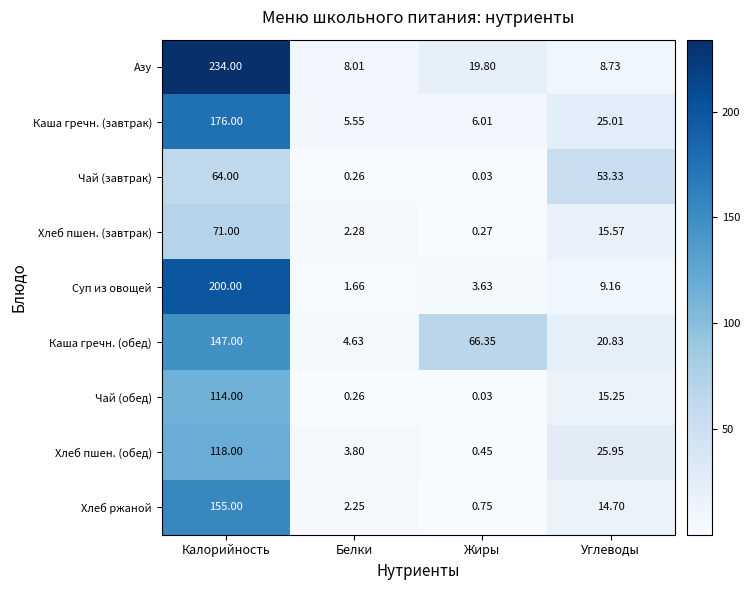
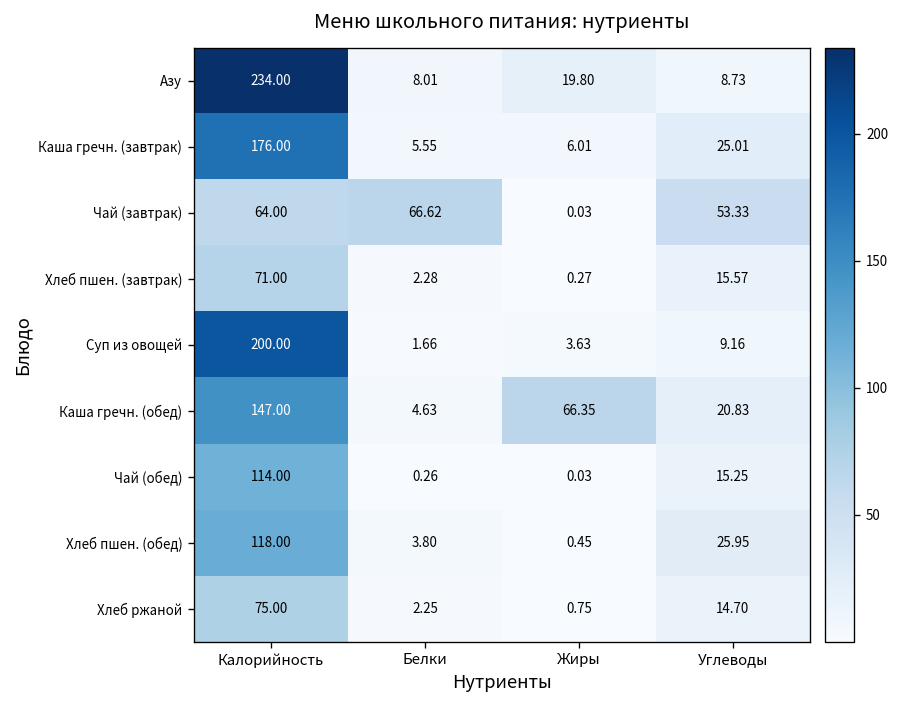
Чай (завтрак), Белки: 0.26 -> 66.62
Хлеб ржаной, Калорийность: 155.00 -> 75.00
